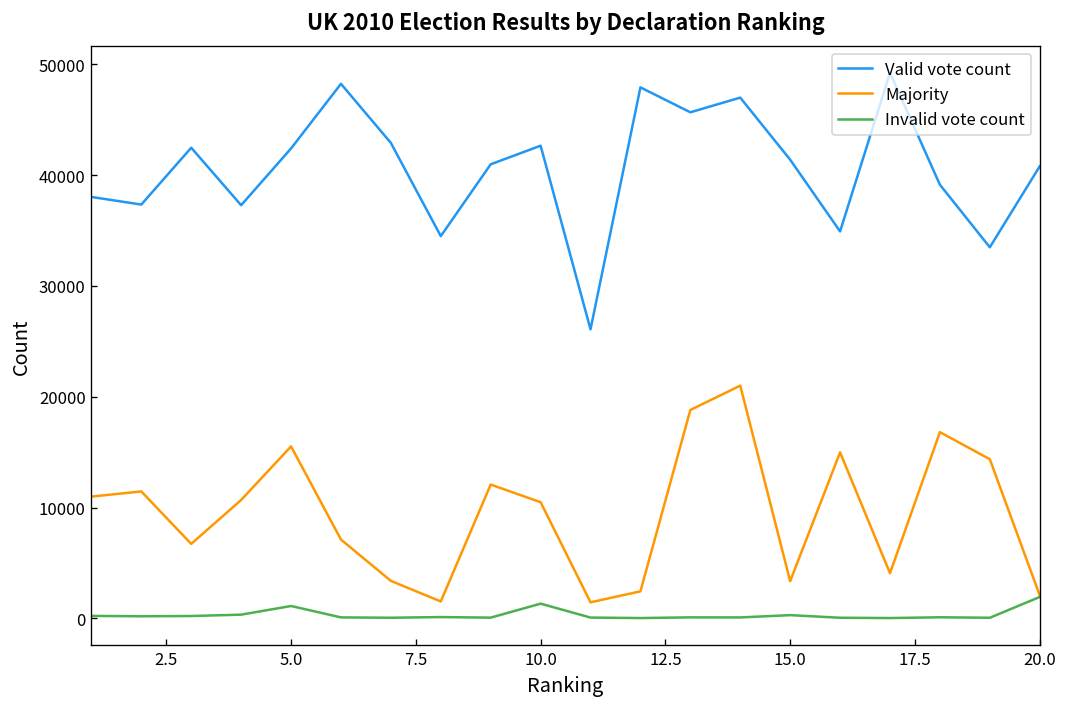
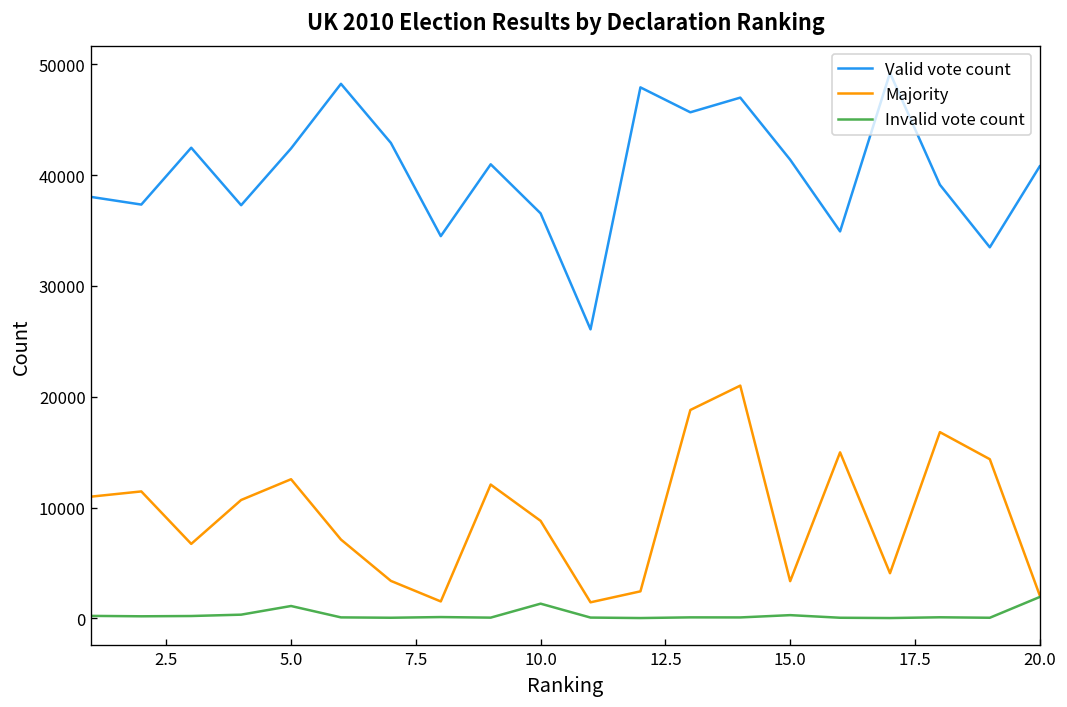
Majority, 5.0: 16000 -> 13000
Valid vote count, 10.0: 43000 -> 37000
Majority, 10.0: 10000 -> 9000
